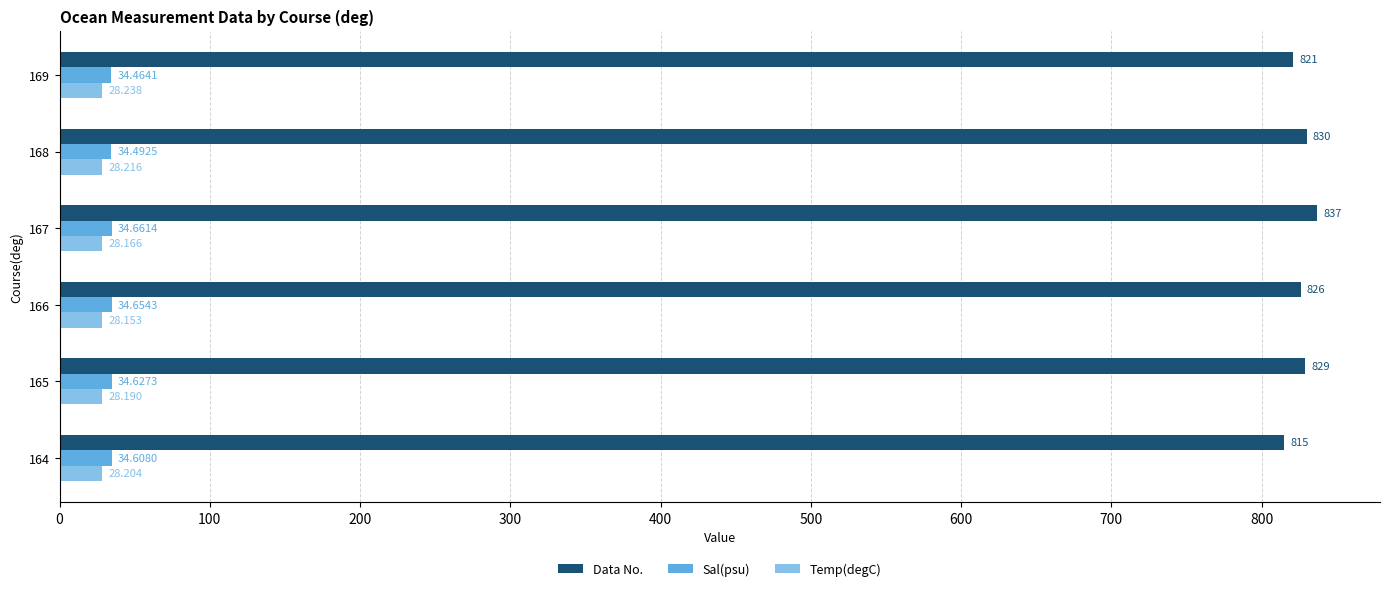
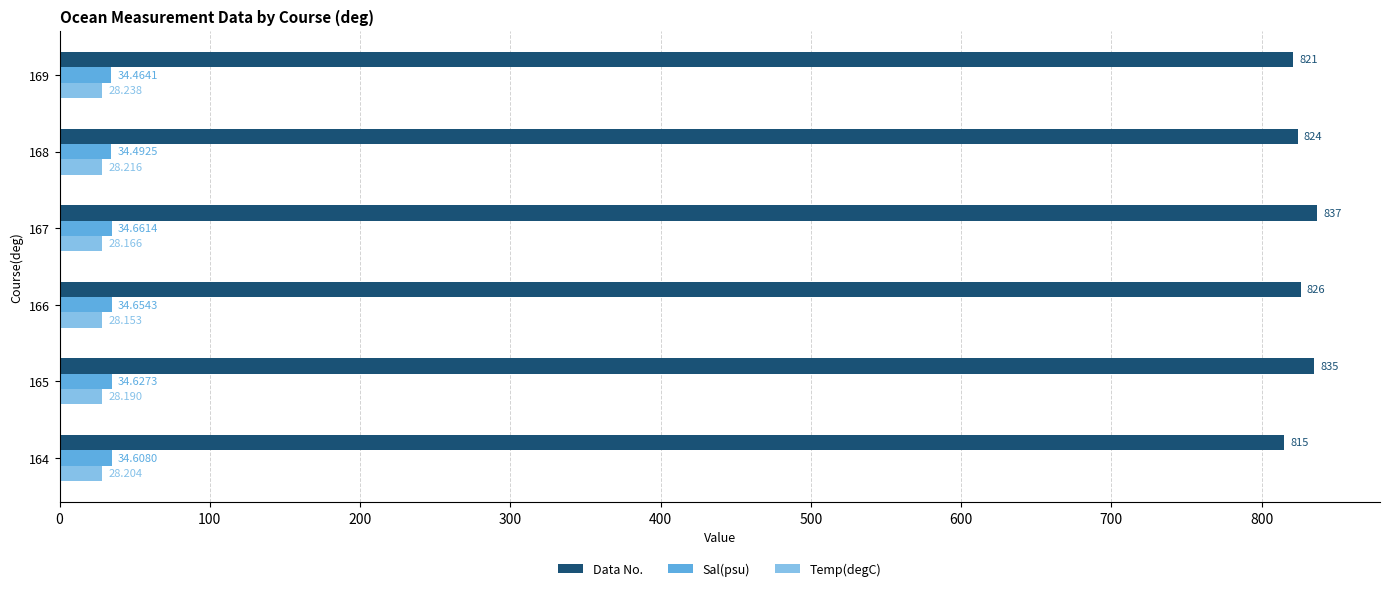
Data No., 168: 830 -> 824
Data No., 165: 829 -> 835
